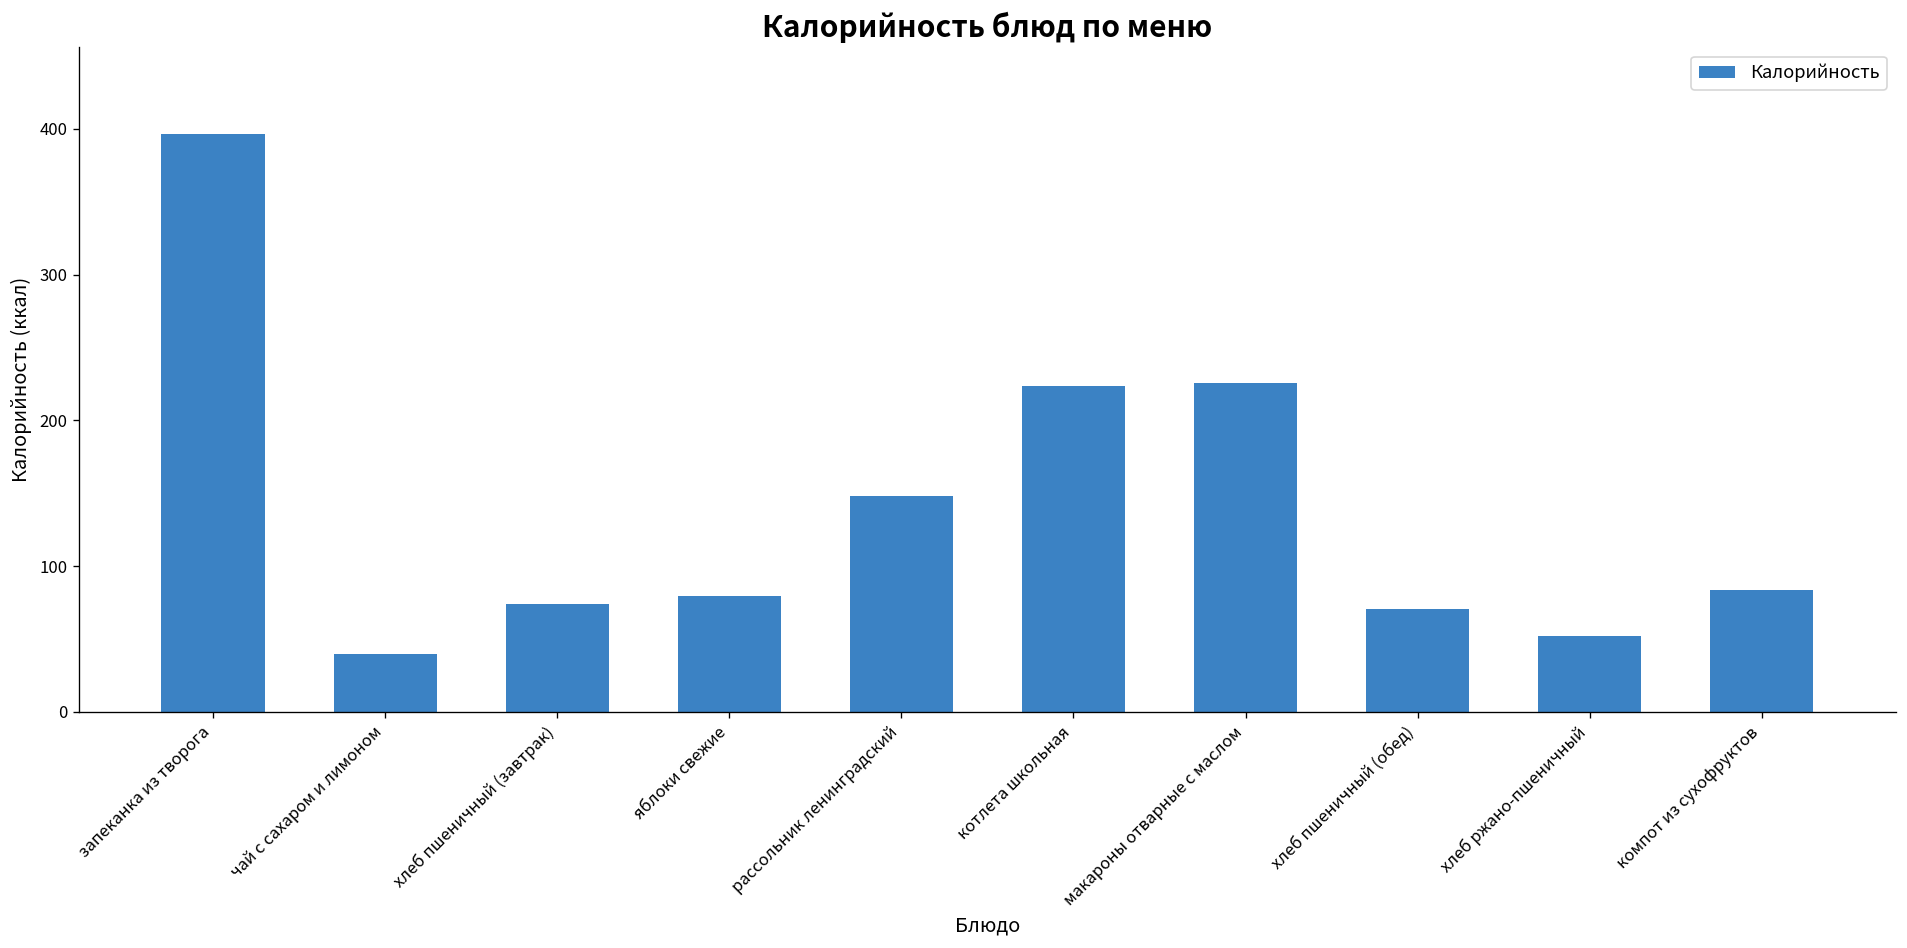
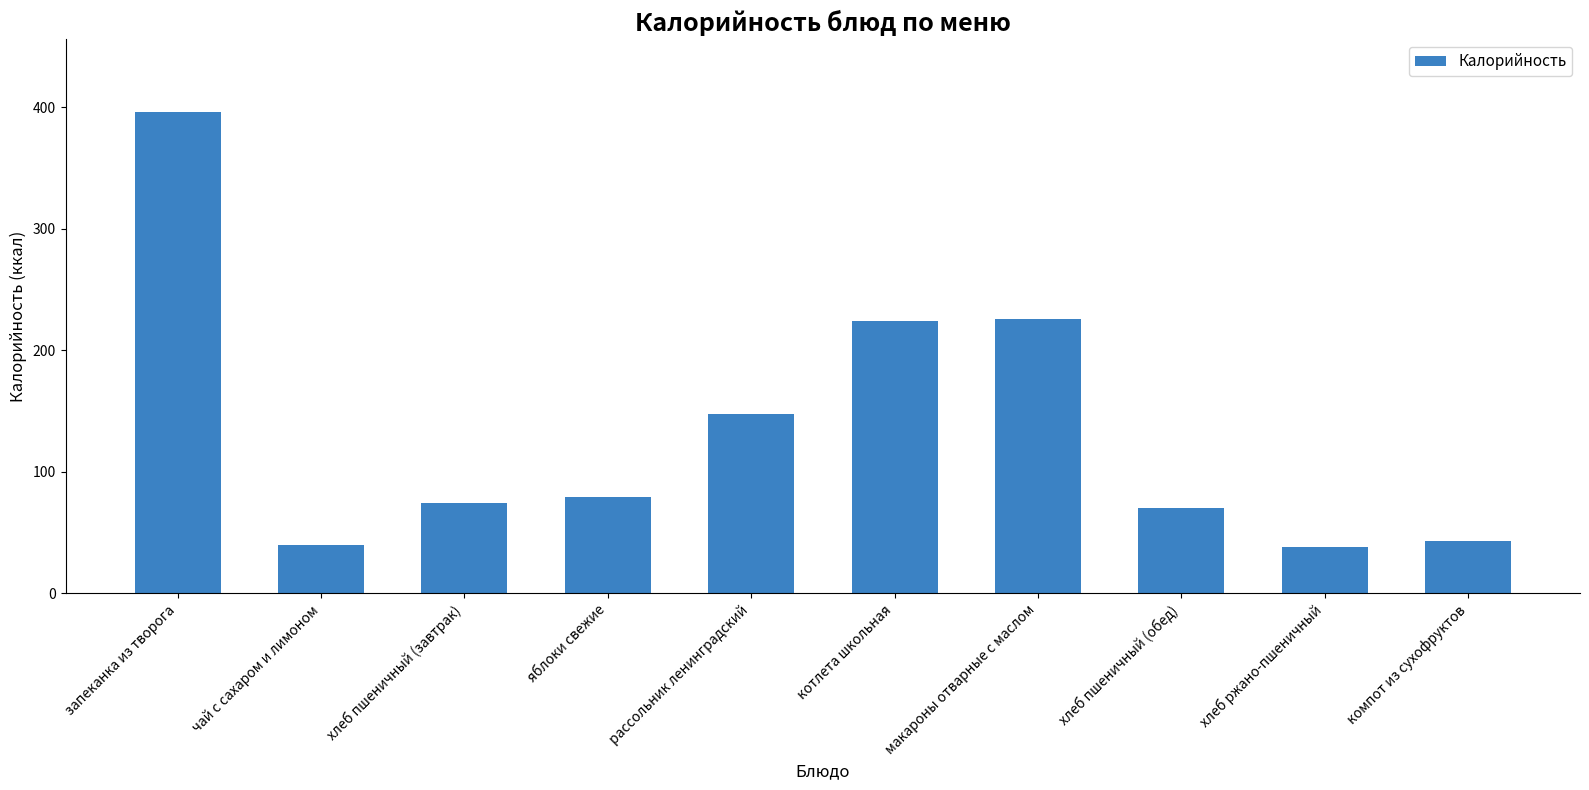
хлеб ржано-пшеничный: 52 -> 38
компот из сухофруктов: 84 -> 43
